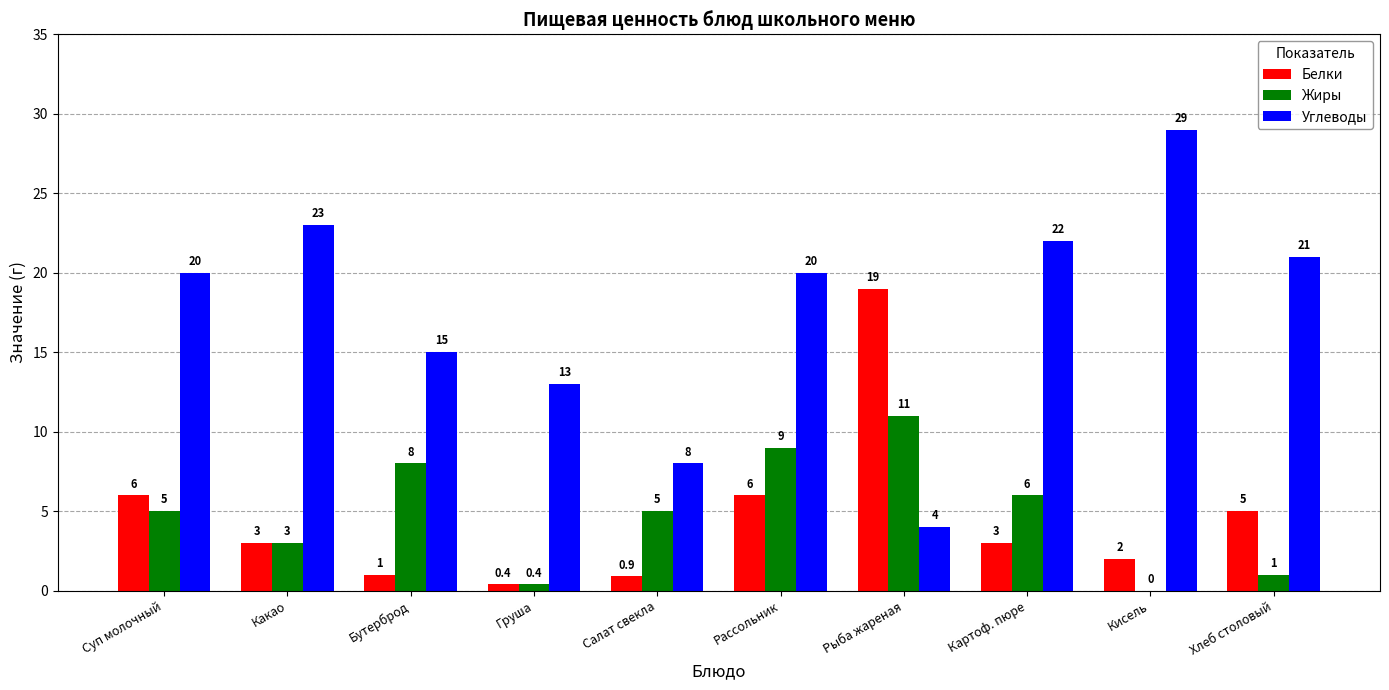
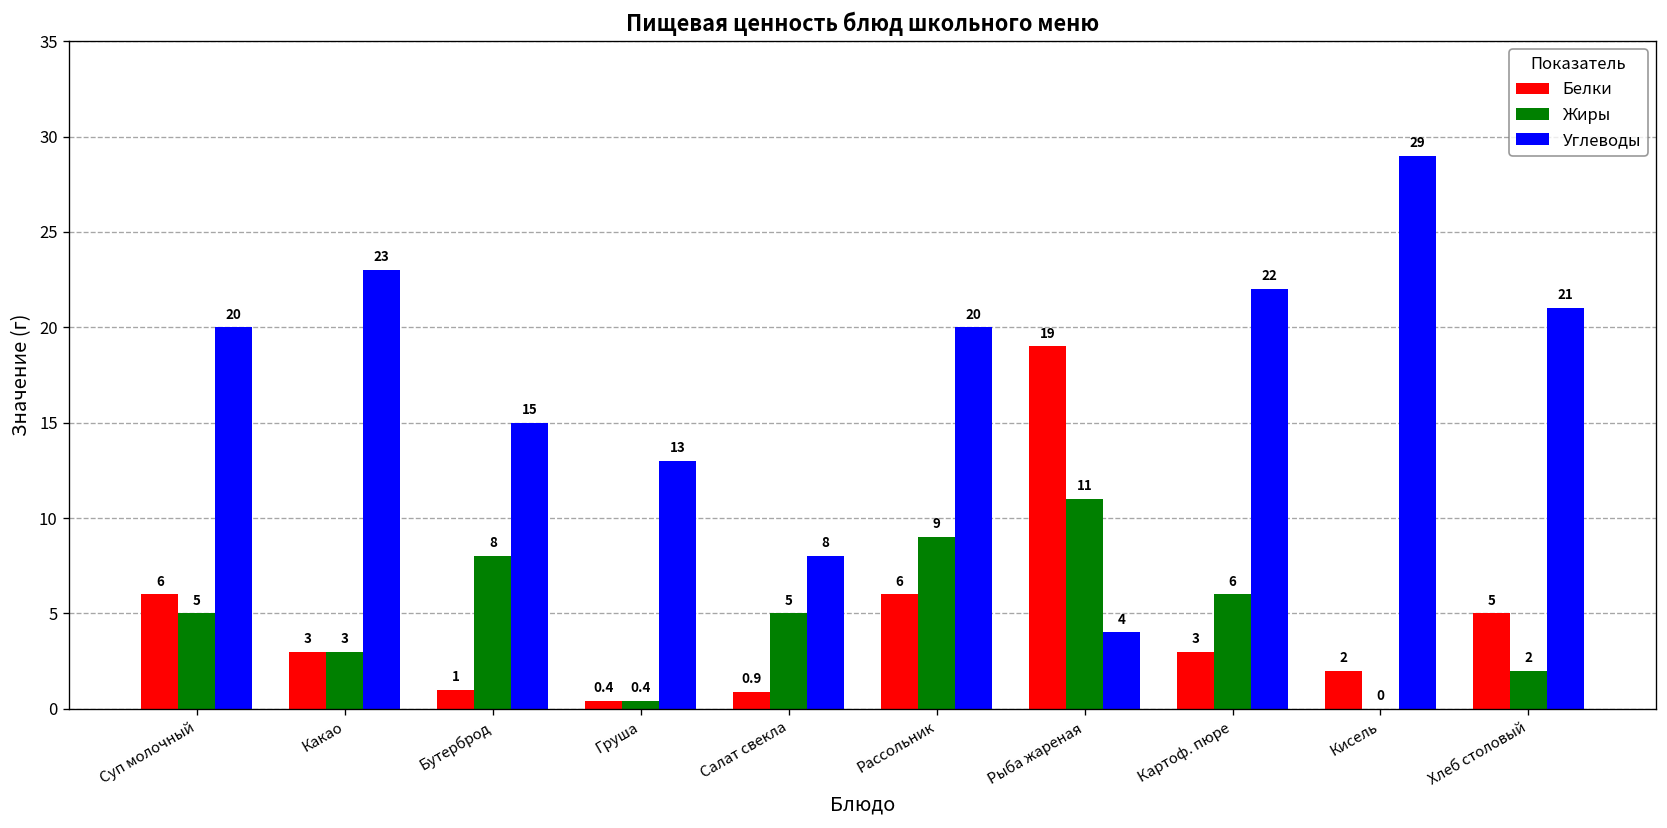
Жиры, Хлеб столовый: 1 -> 2
